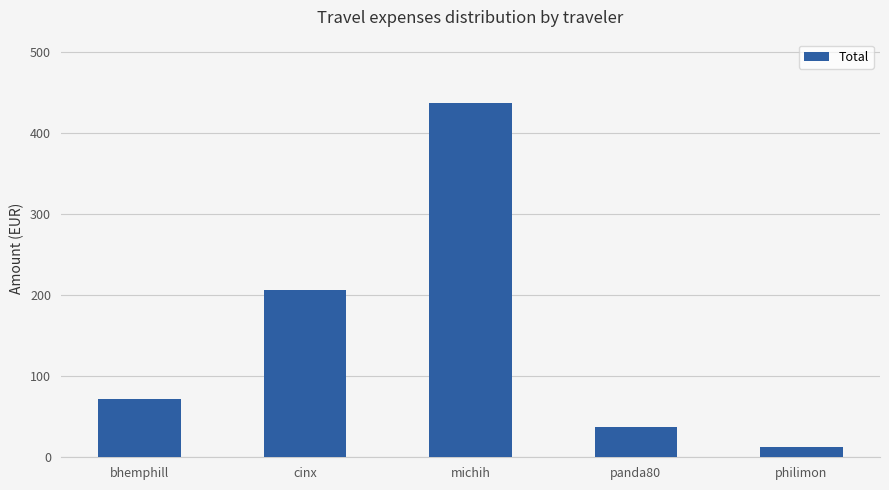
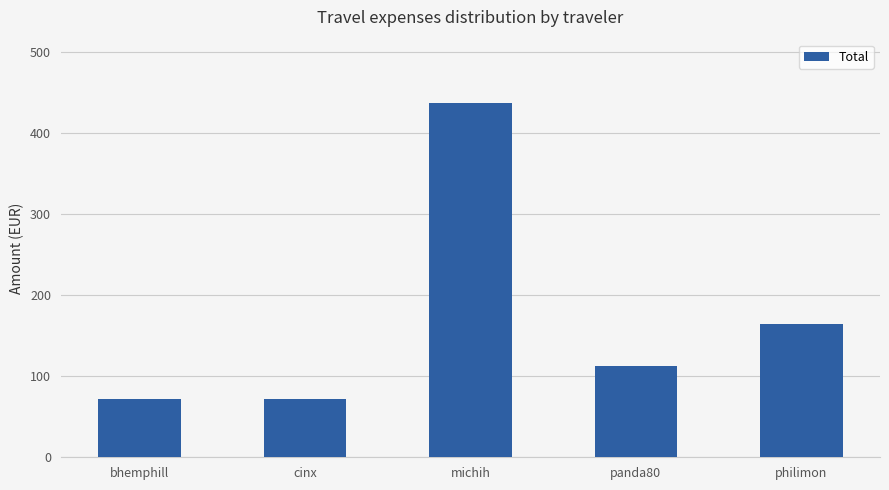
cinx: 210 -> 70
panda80: 40 -> 110
philimon: 10 -> 160
